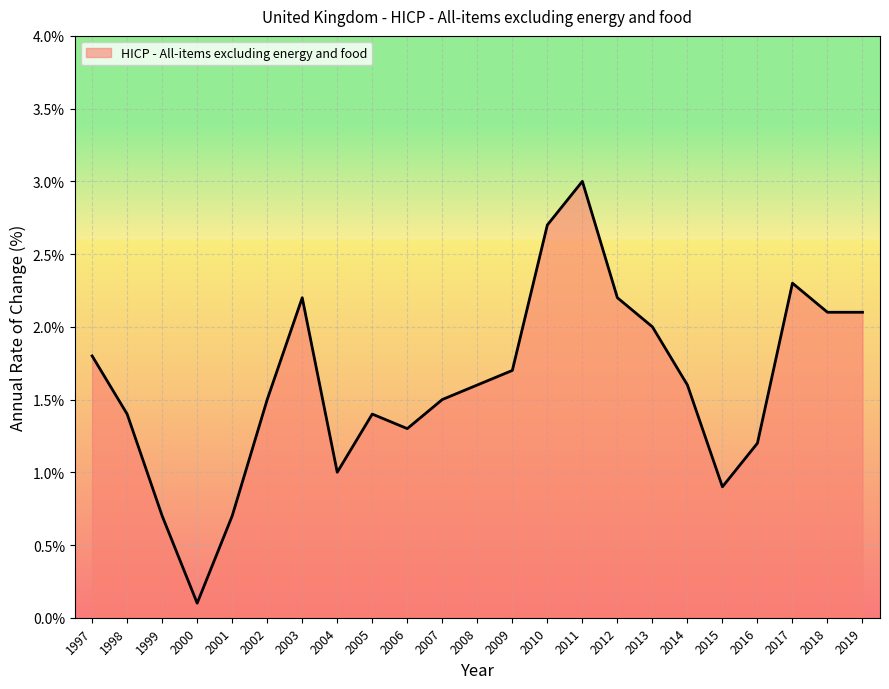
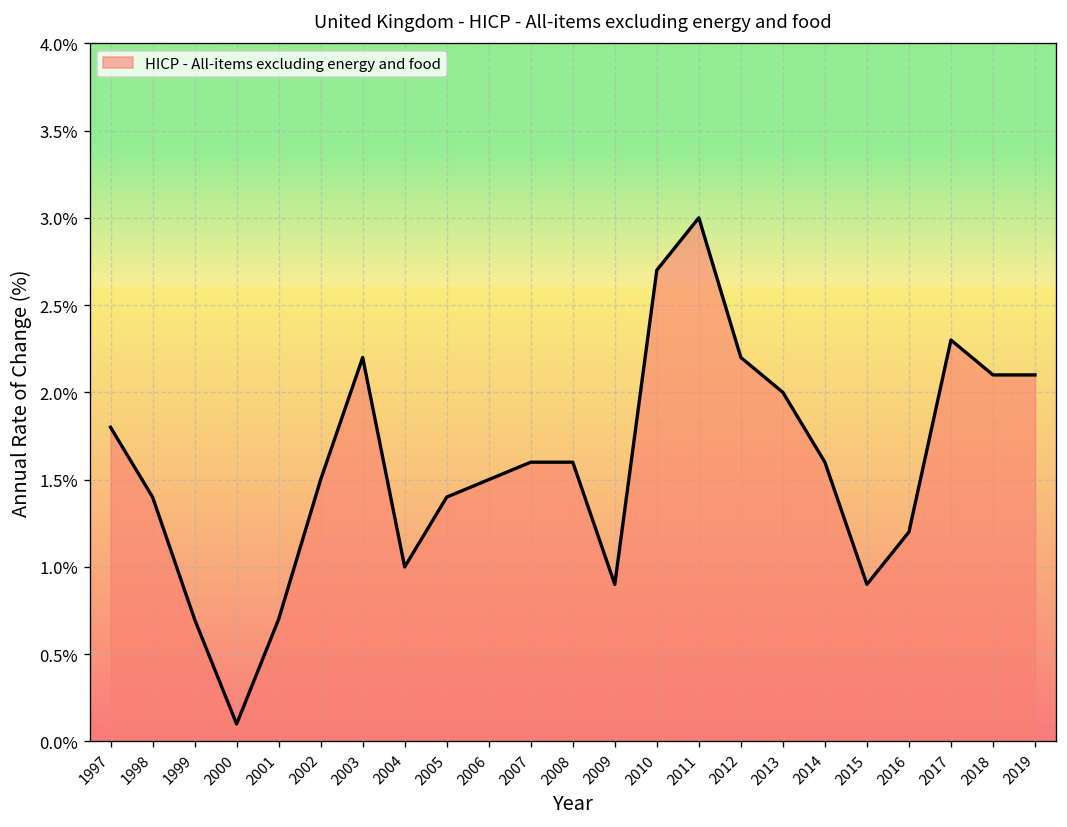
2006: 1.3% -> 1.5%
2007: 1.5% -> 1.6%
2009: 1.7% -> 0.9%
